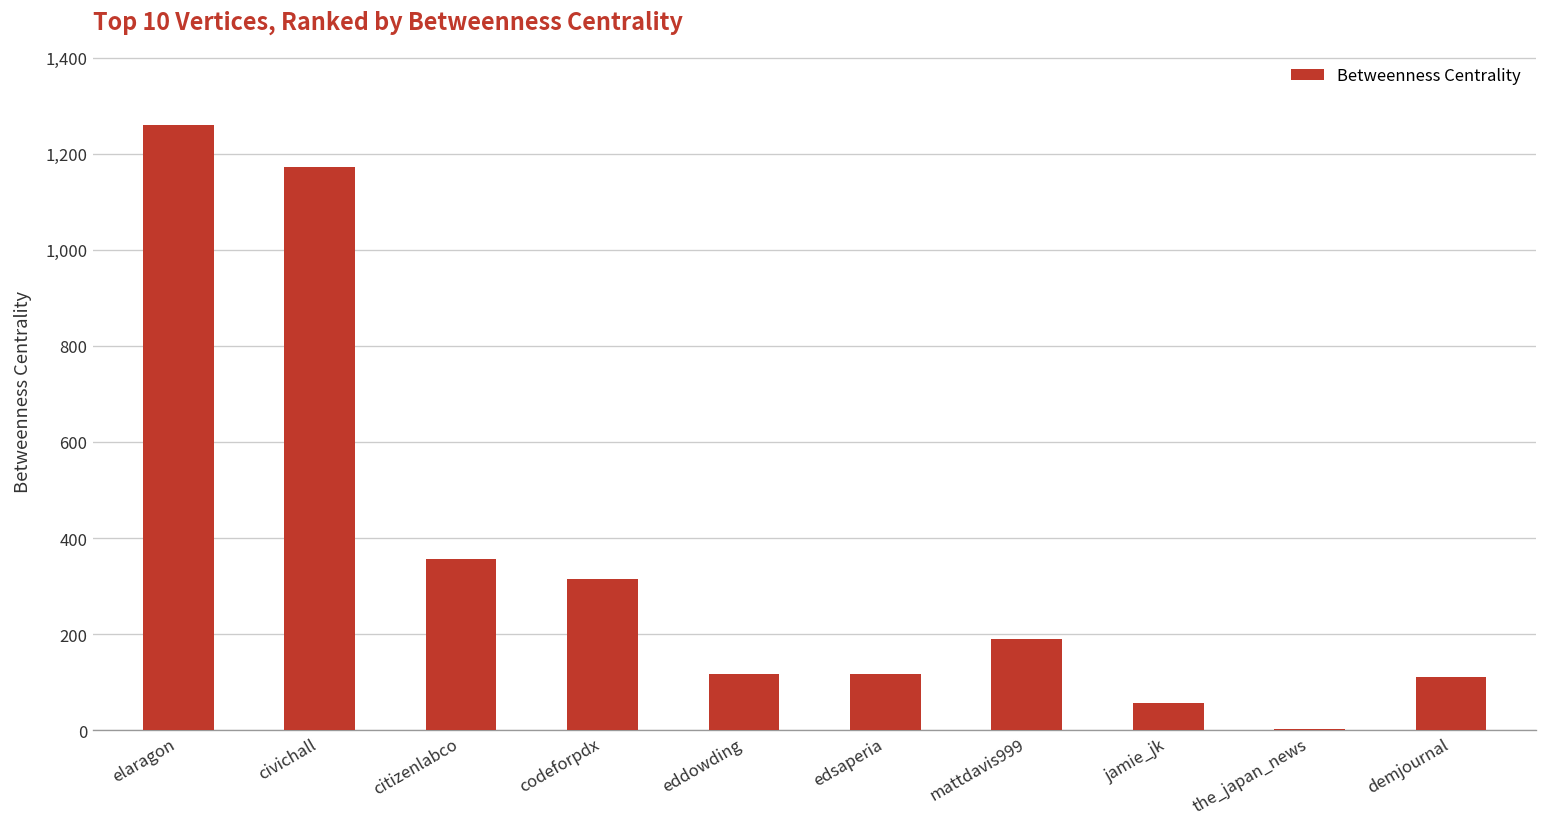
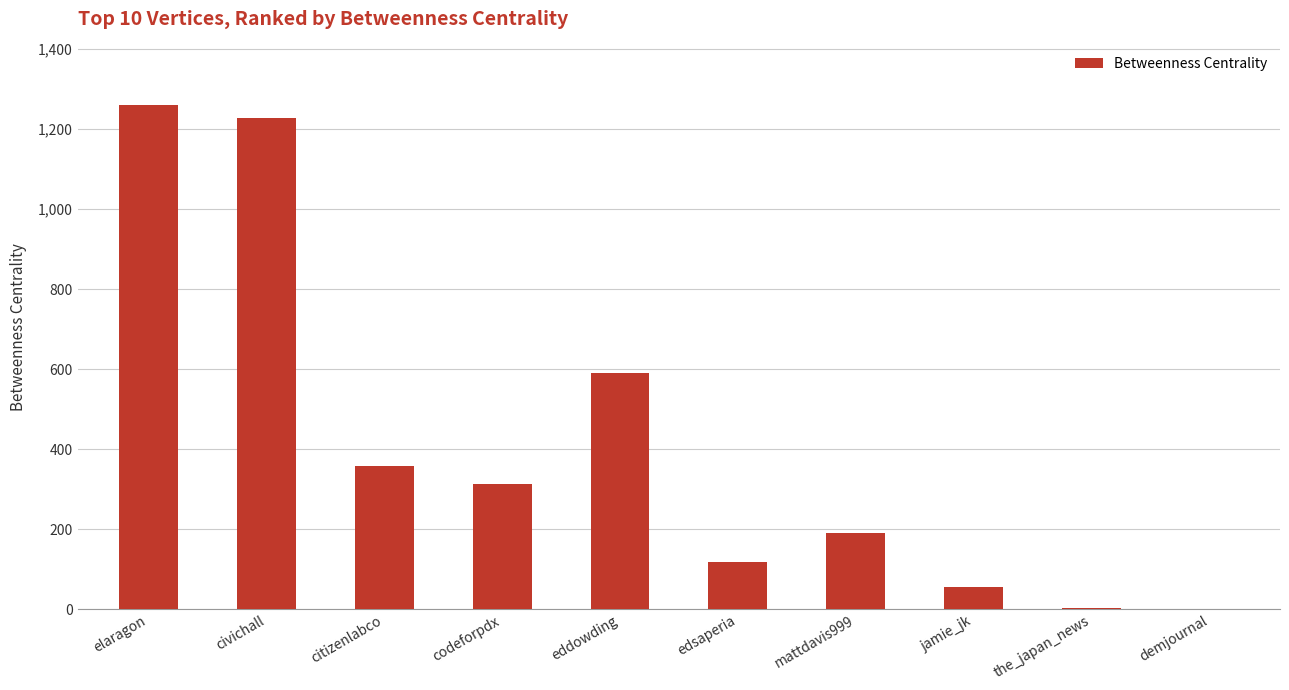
civichall: 1,170 -> 1,230
eddowding: 120 -> 590
demjournal: 110 -> 0
